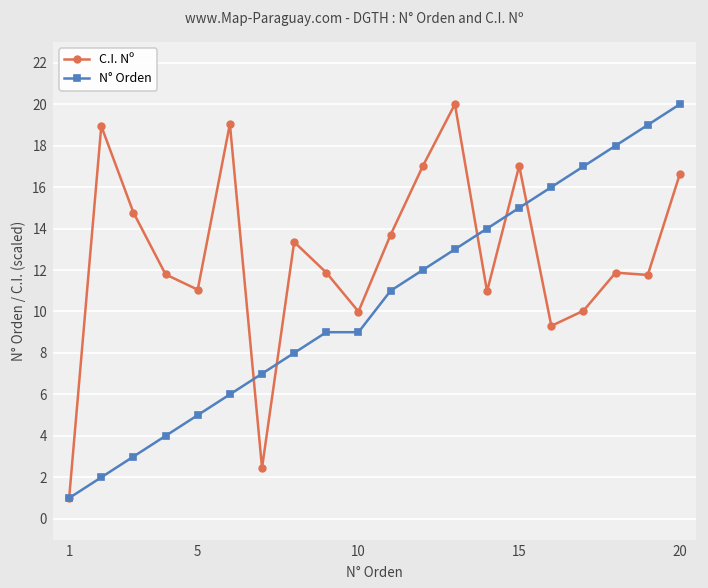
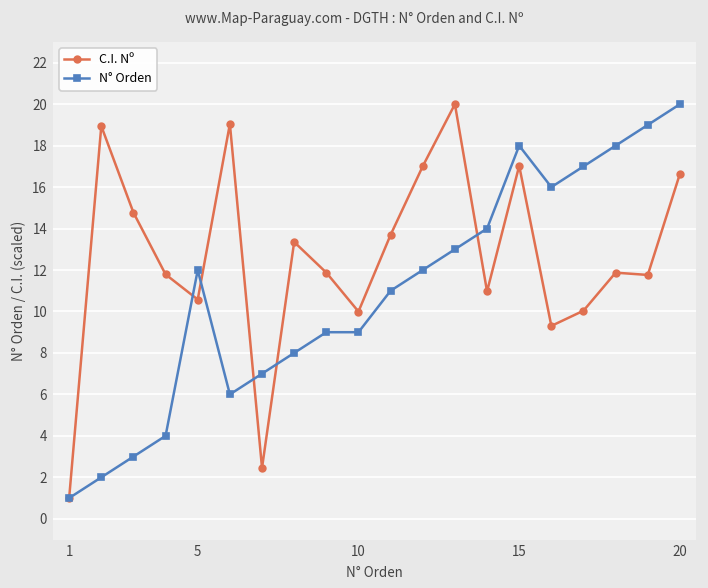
C.I. Nº, 5: 11.1 -> 10.6
N° Orden, 5: 5 -> 12
N° Orden, 15: 15 -> 18
